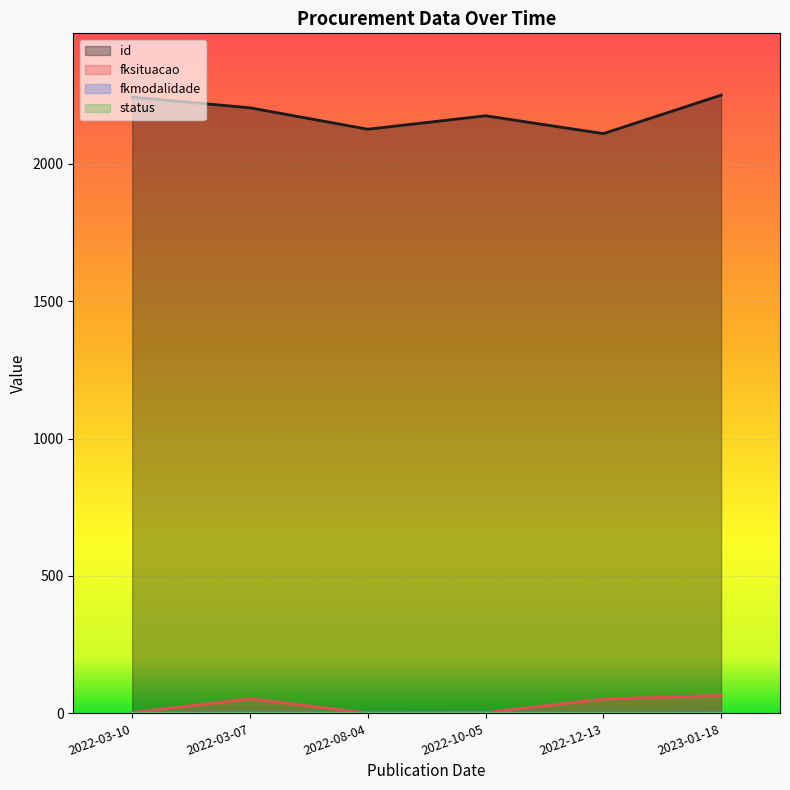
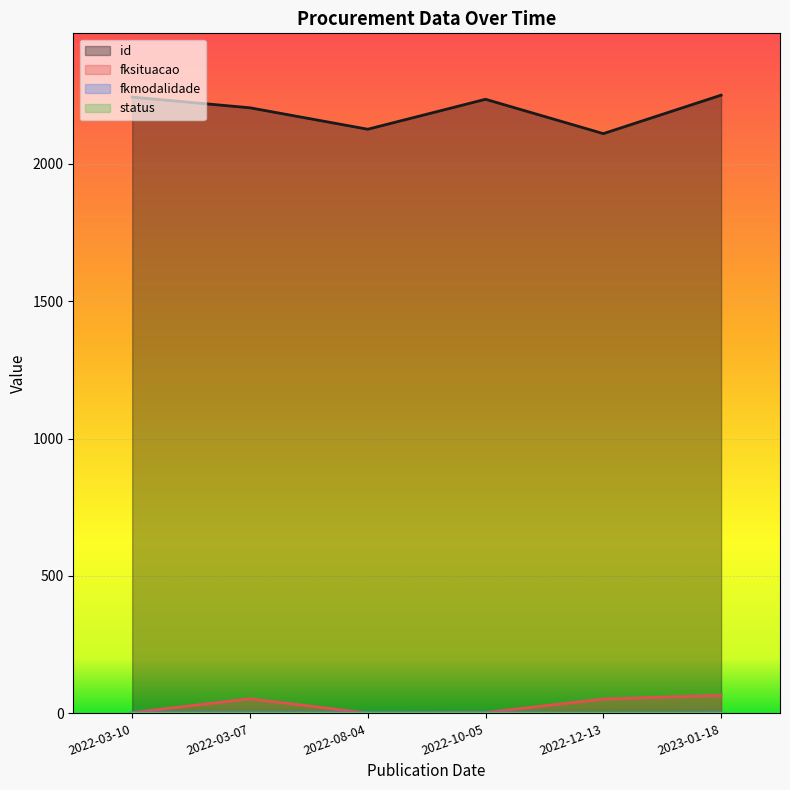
id, 2022-10-05: 2180 -> 2240
